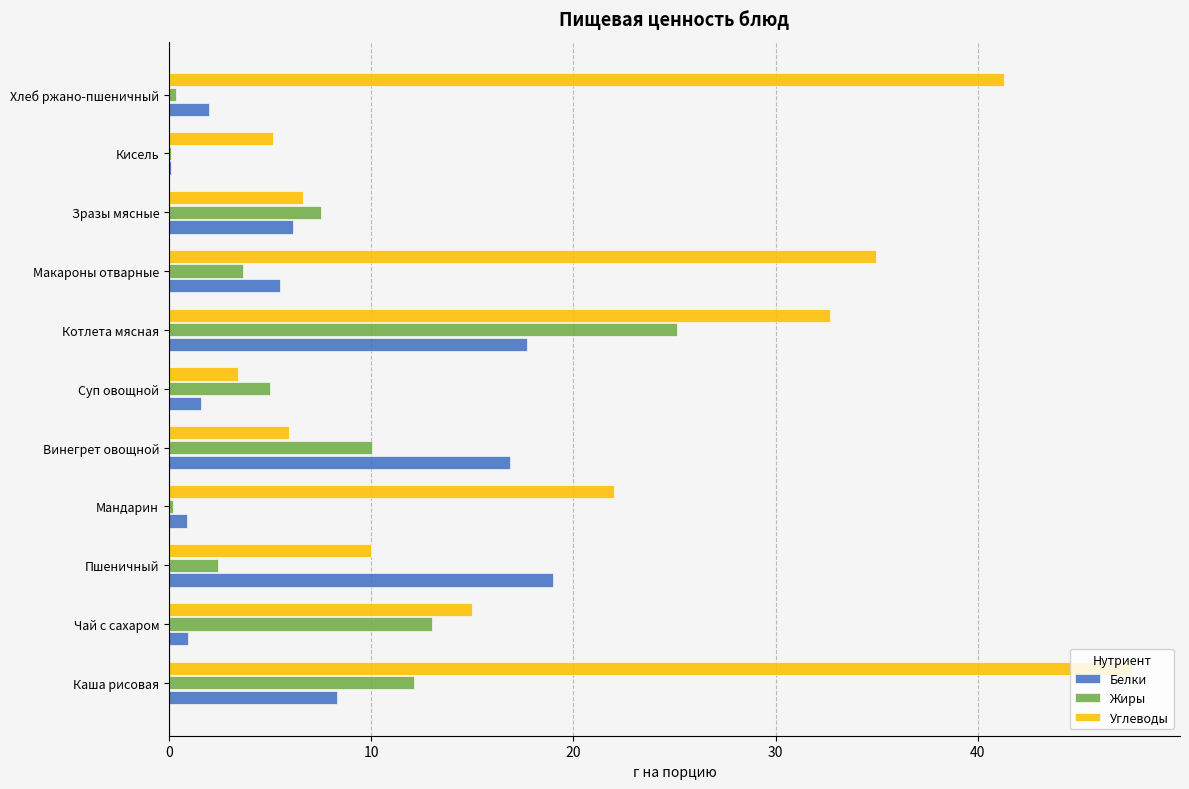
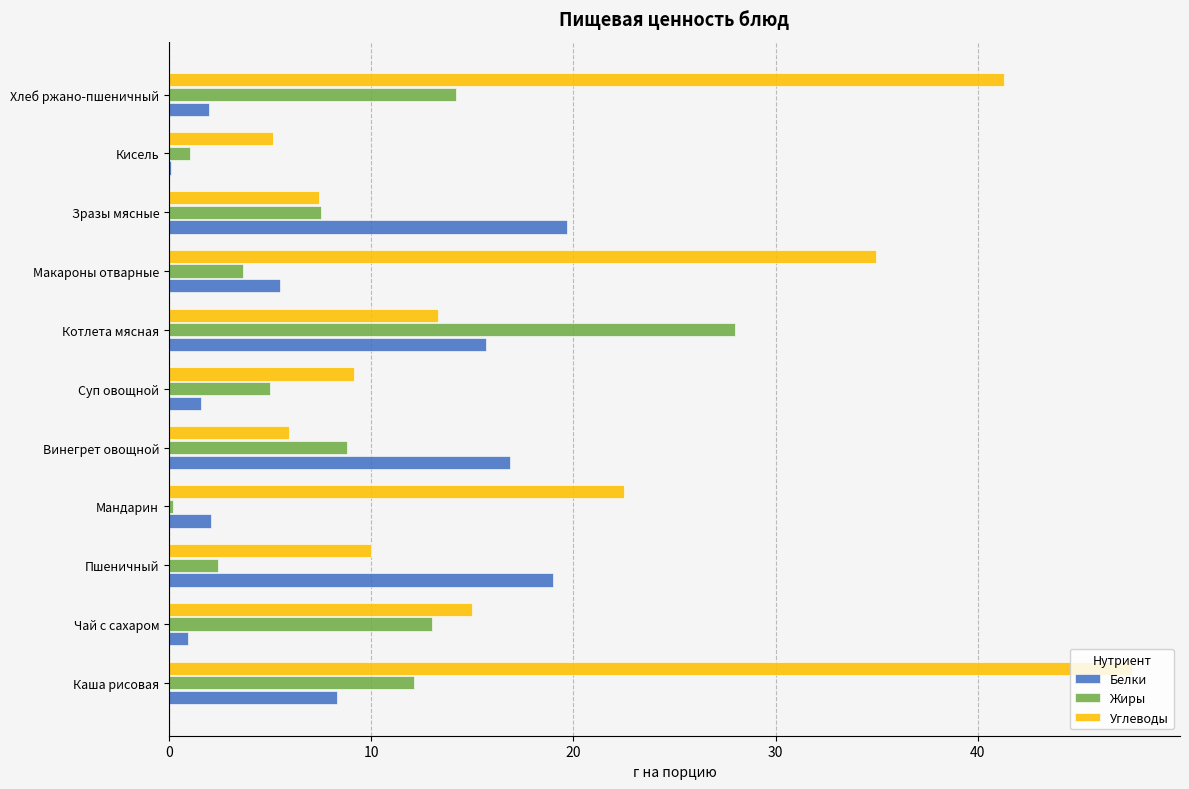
Жиры, Хлеб ржано-пшеничный: 0.3 -> 14.2
Жиры, Кисель: 0.1 -> 1.1
Углеводы, Зразы мясные: 6.6 -> 7.4
Белки, Зразы мясные: 6.1 -> 19.7
Углеводы, Котлета мясная: 32.7 -> 13.3
Жиры, Котлета мясная: 25.1 -> 28.0
Белки, Котлета мясная: 17.7 -> 15.7
Углеводы, Суп овощной: 3.4 -> 9.1
Жиры, Винегрет овощной: 10.0 -> 8.8
Углеводы, Мандарин: 22.0 -> 22.5
Белки, Мандарин: 0.9 -> 2.1
